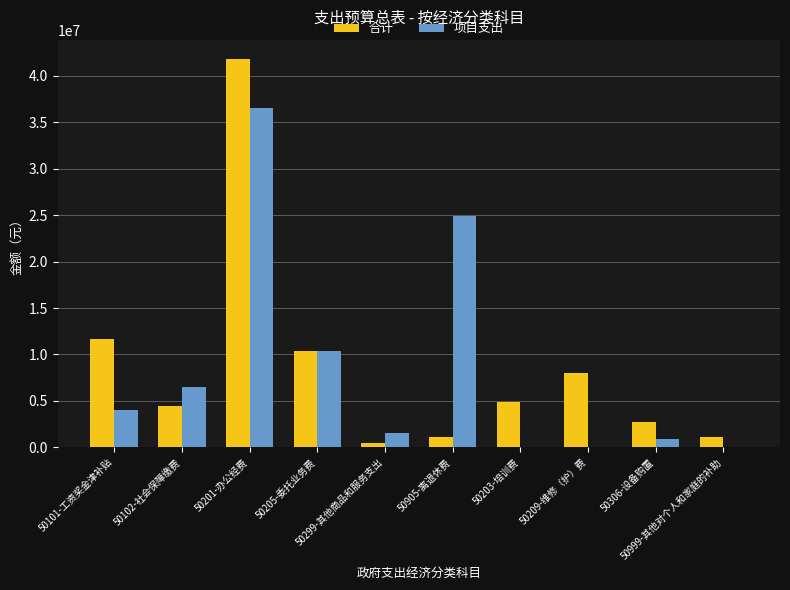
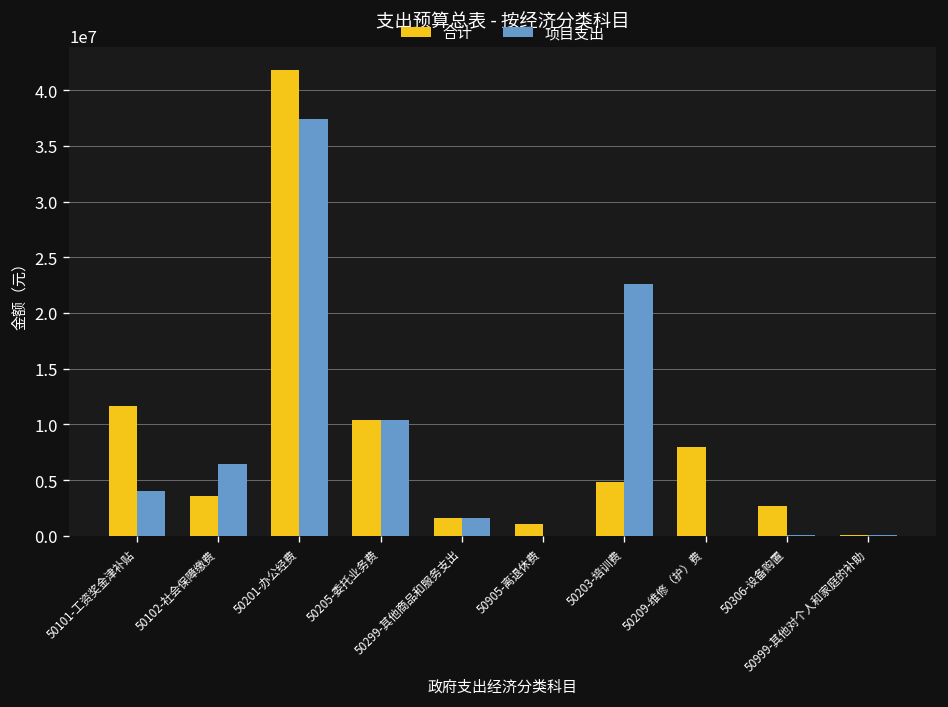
合计, 50102-社会保障缴费: 4500000 -> 3500000
项目支出, 50201-办公经费: 36500000 -> 37400000
合计, 50299-其他商品和服务支出: 0 -> 2000000
项目支出, 50905-离退休费: 25000000 -> 0
项目支出, 50203-培训费: 0 -> 23000000
项目支出, 50306-设备购置: 1000000 -> 0
合计, 50999-其他对个人和家庭的补助: 1000000 -> 0
